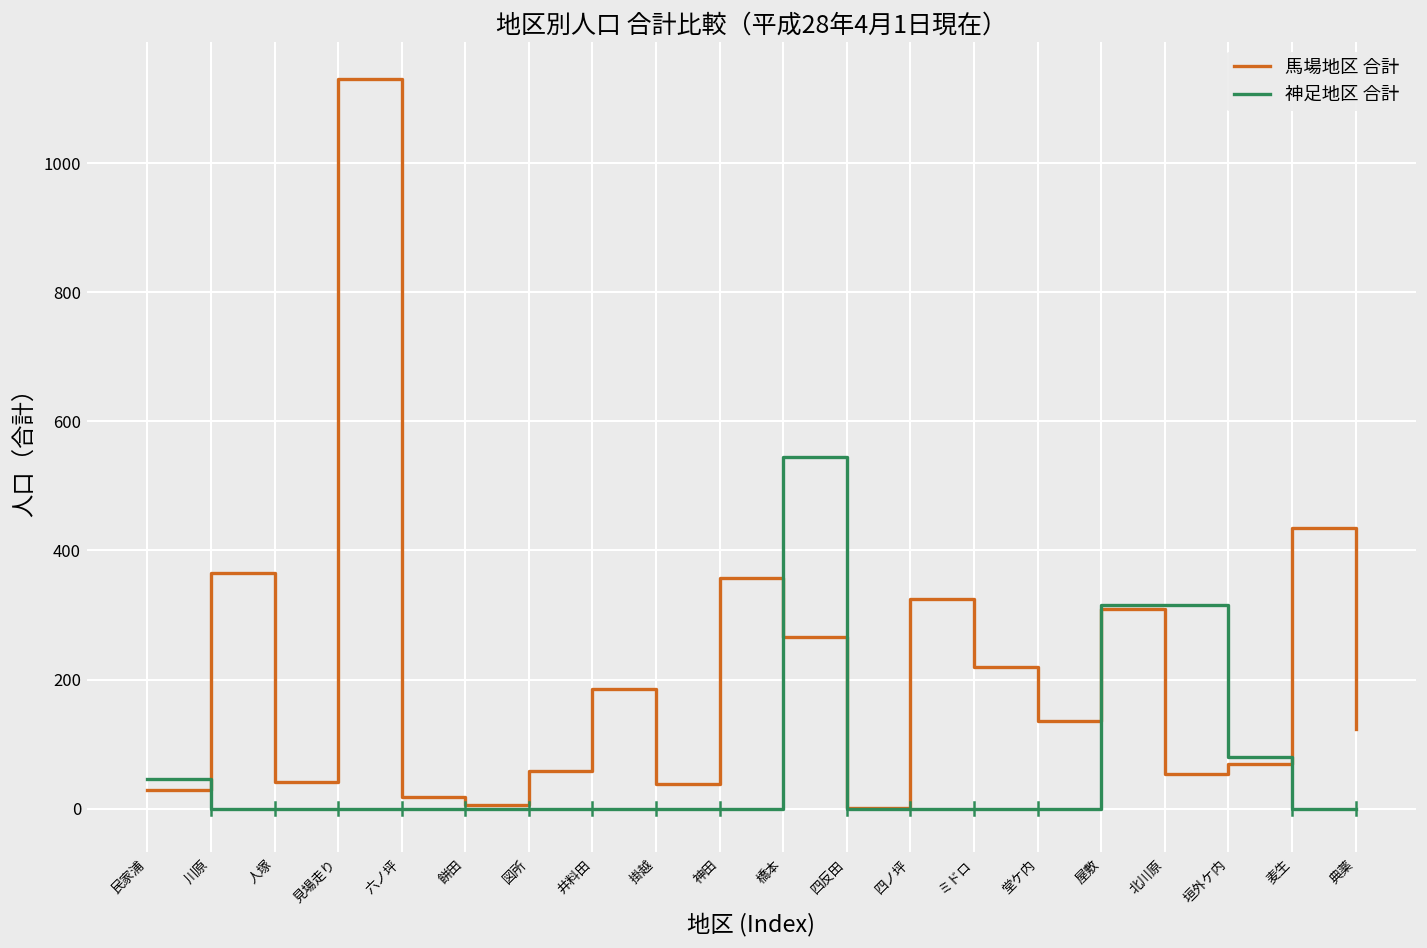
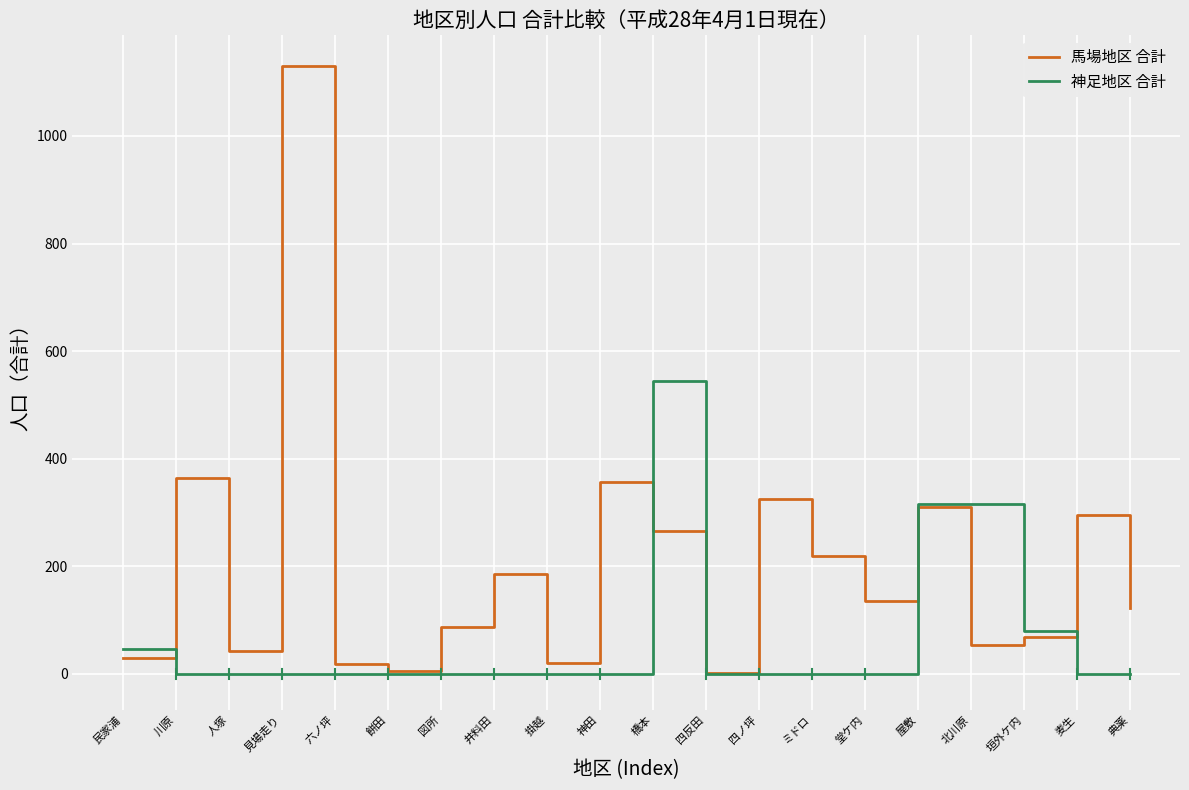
馬場地区 合計, 図所: 60 -> 90
馬場地区 合計, 掛越: 40 -> 20
馬場地区 合計, 麦生: 430 -> 300
